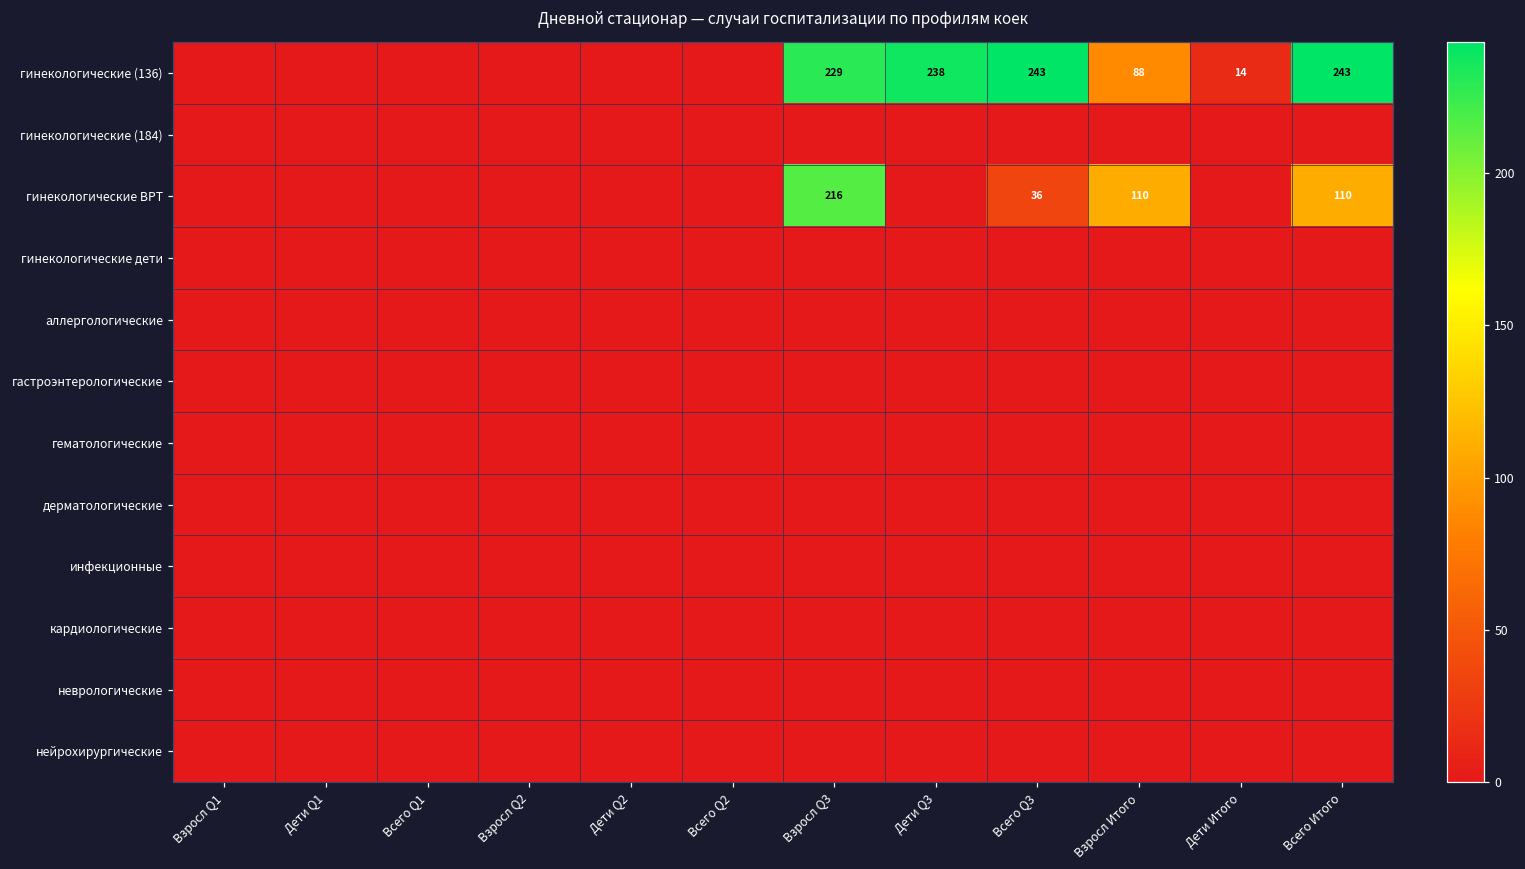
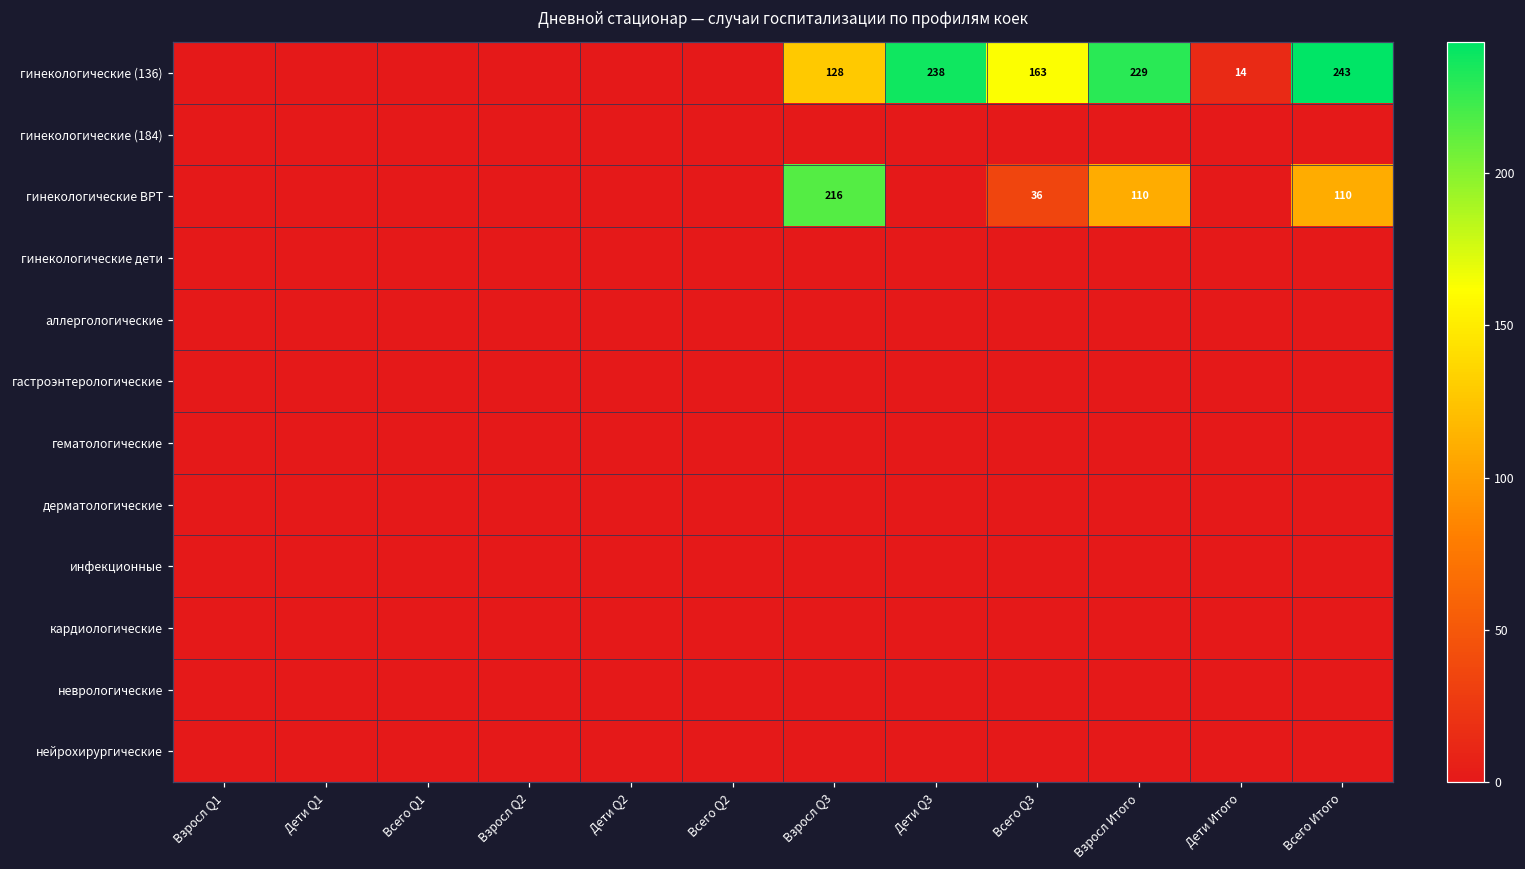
гинекологические (136), Взросл Q3: 229 -> 128
гинекологические (136), Всего Q3: 243 -> 163
гинекологические (136), Взросл Итого: 88 -> 229
